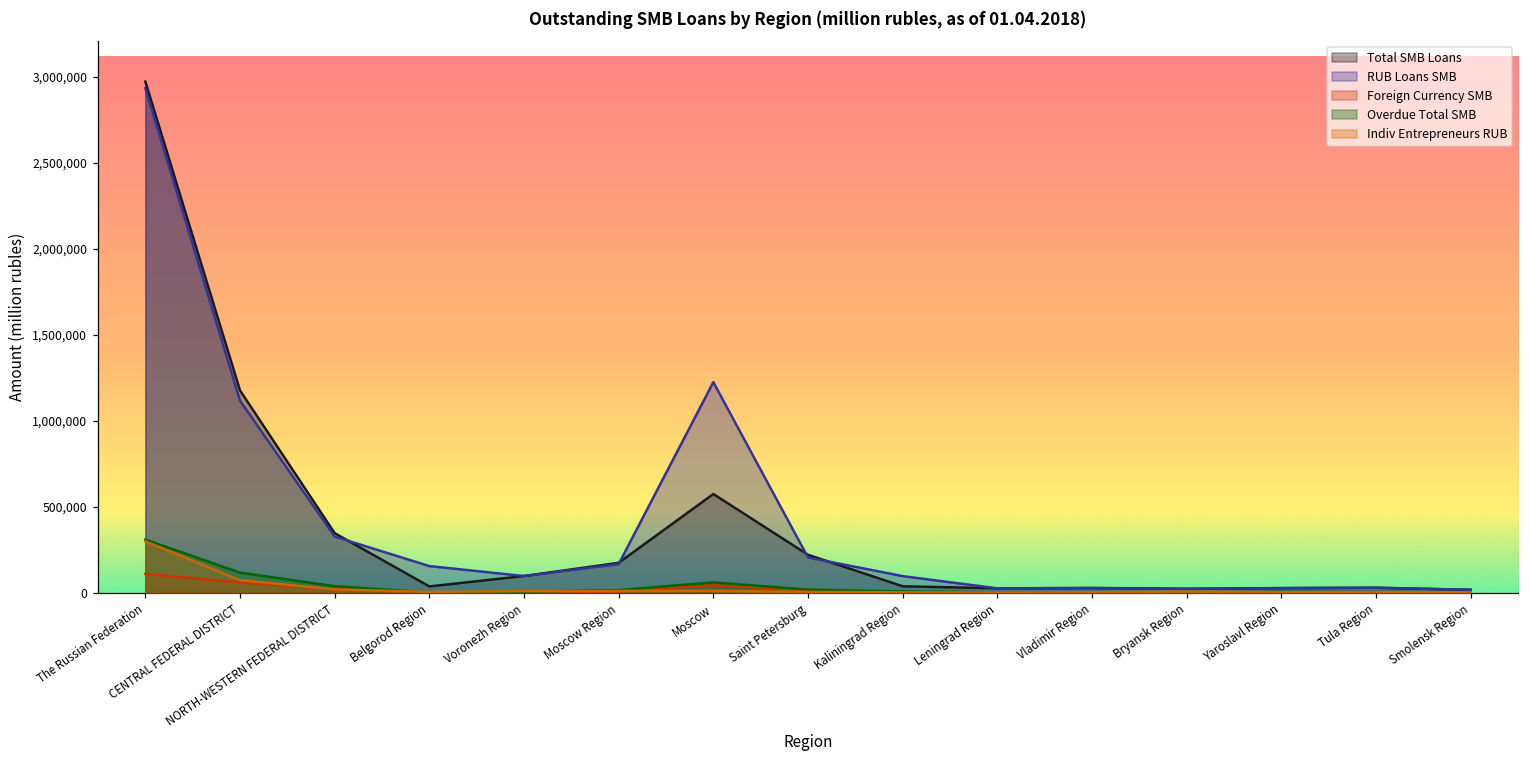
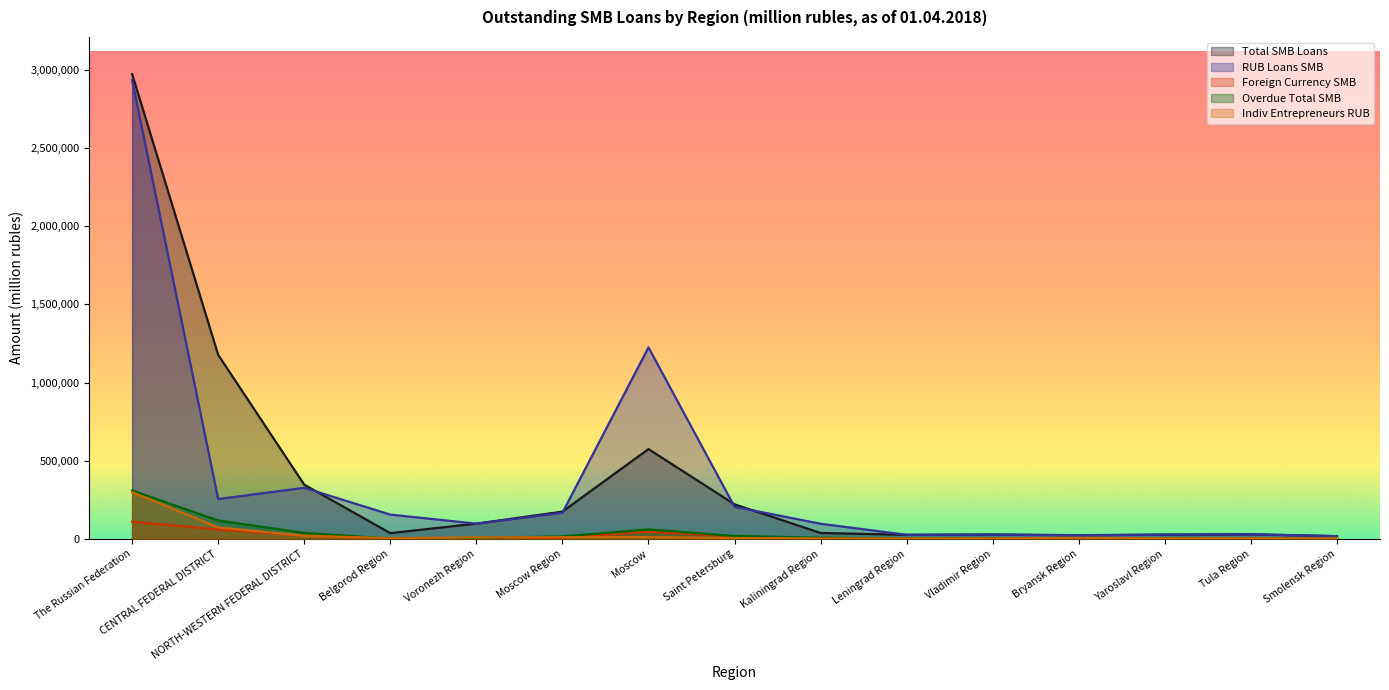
RUB Loans SMB, CENTRAL FEDERAL DISTRICT: 1,120,000 -> 250,000
